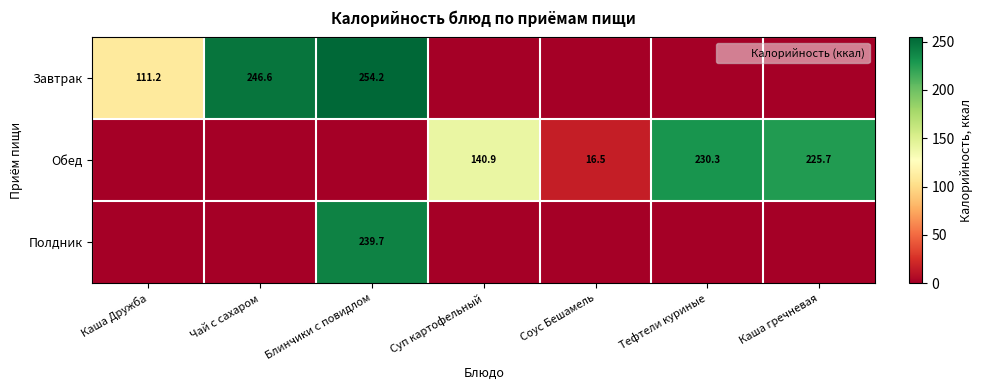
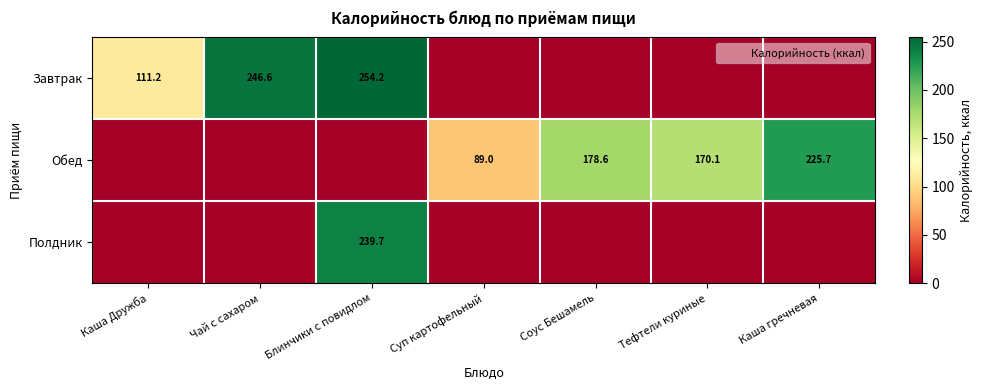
Обед, Суп картофельный: 140.9 -> 89.0
Обед, Соус Бешамель: 16.5 -> 178.6
Обед, Тефтели куриные: 230.3 -> 170.1
